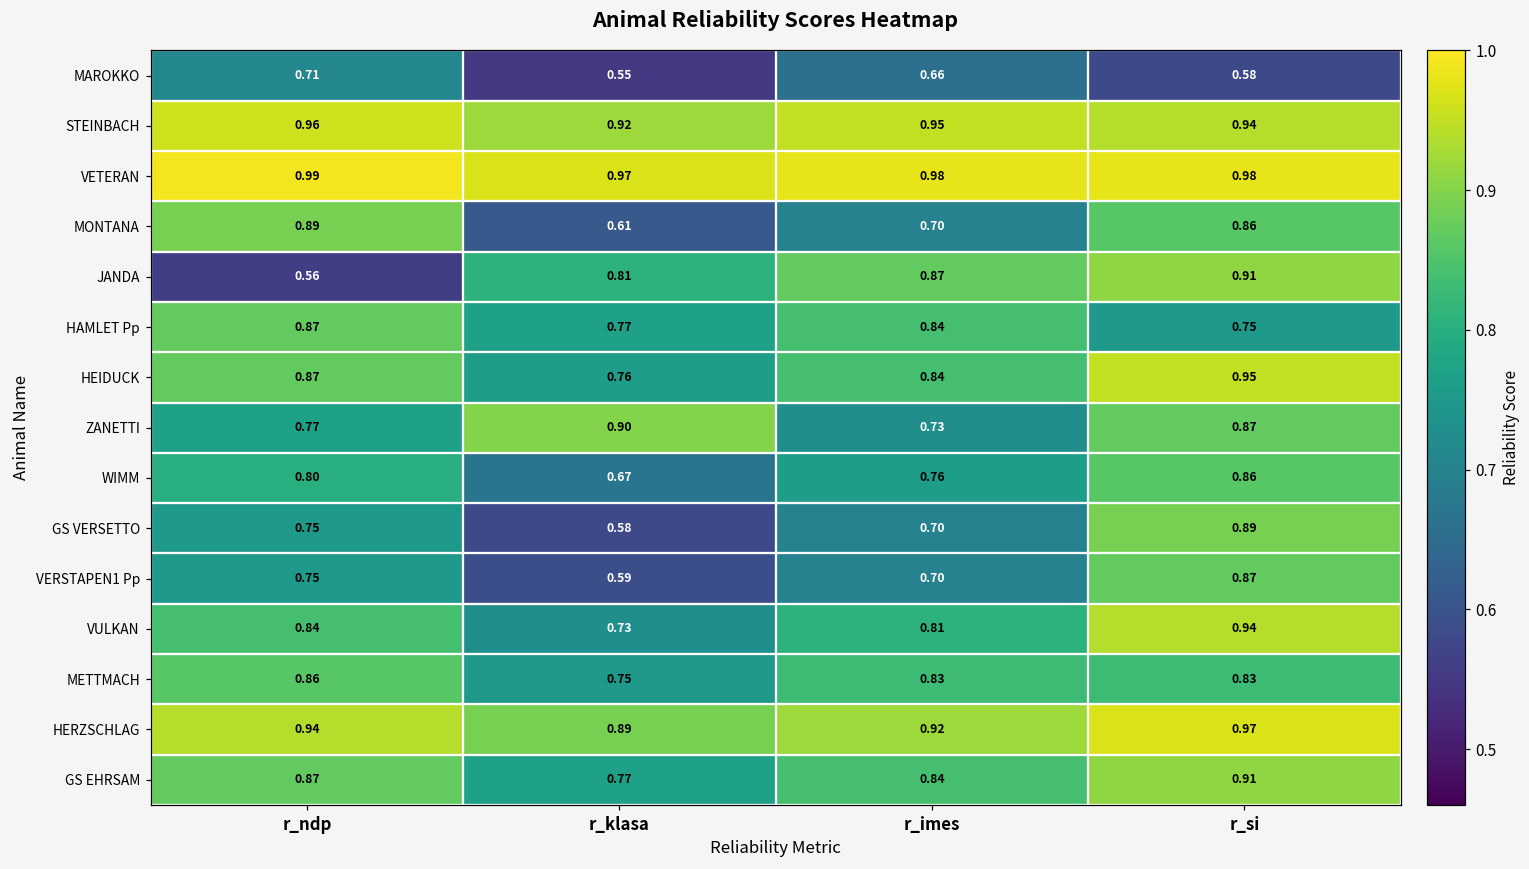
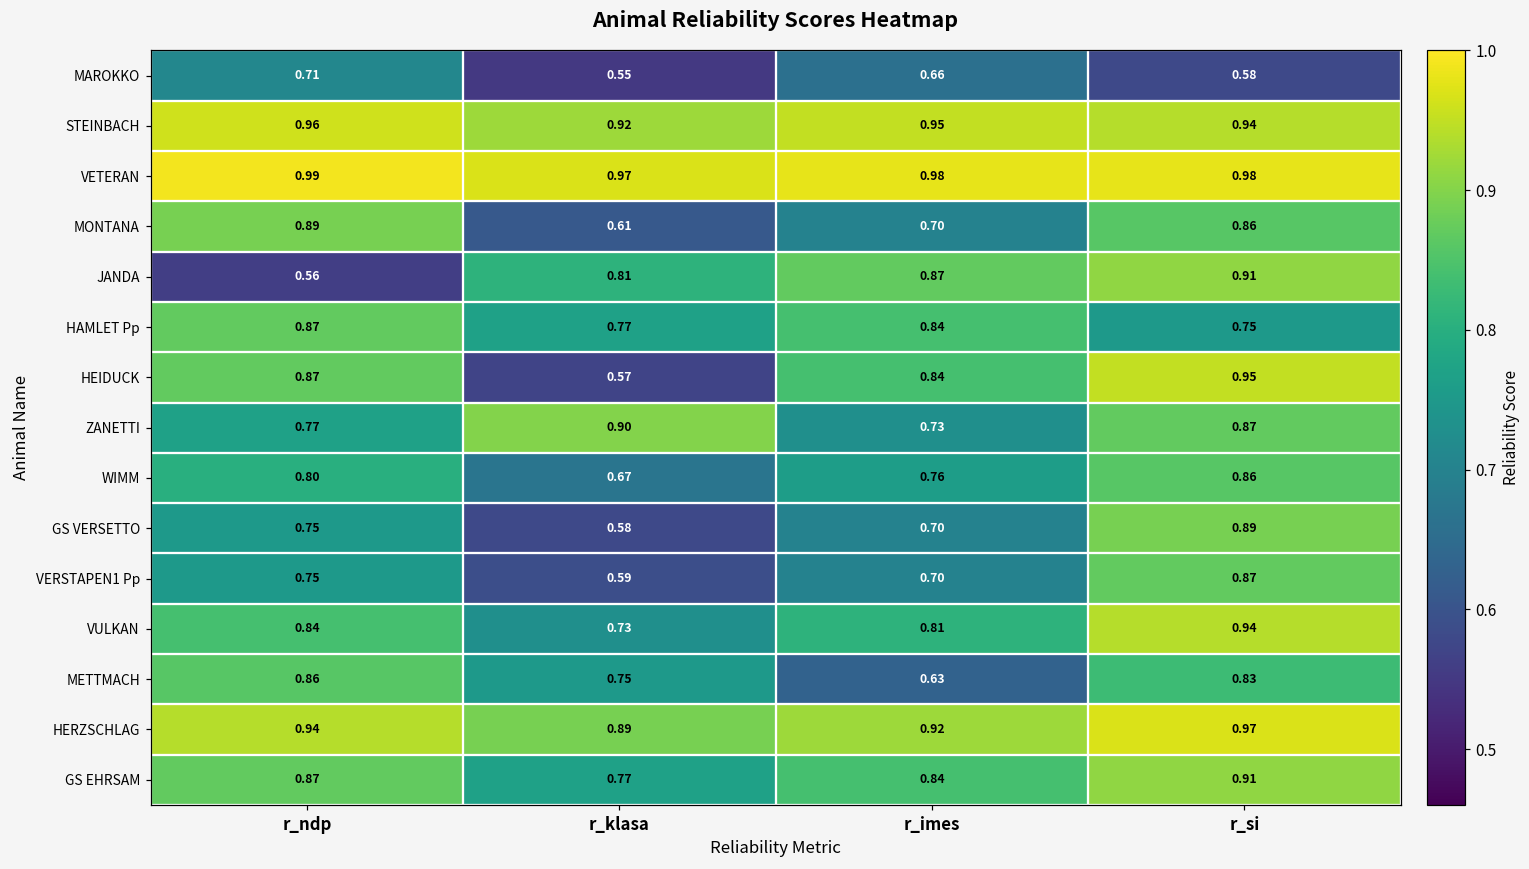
HEIDUCK, r_klasa: 0.76 -> 0.57
METTMACH, r_imes: 0.83 -> 0.63
